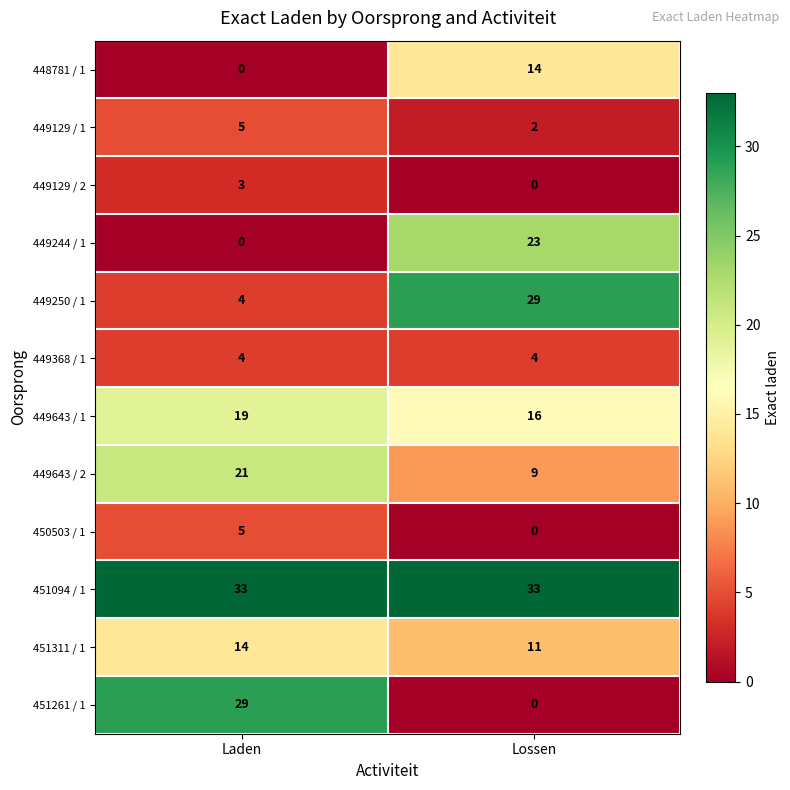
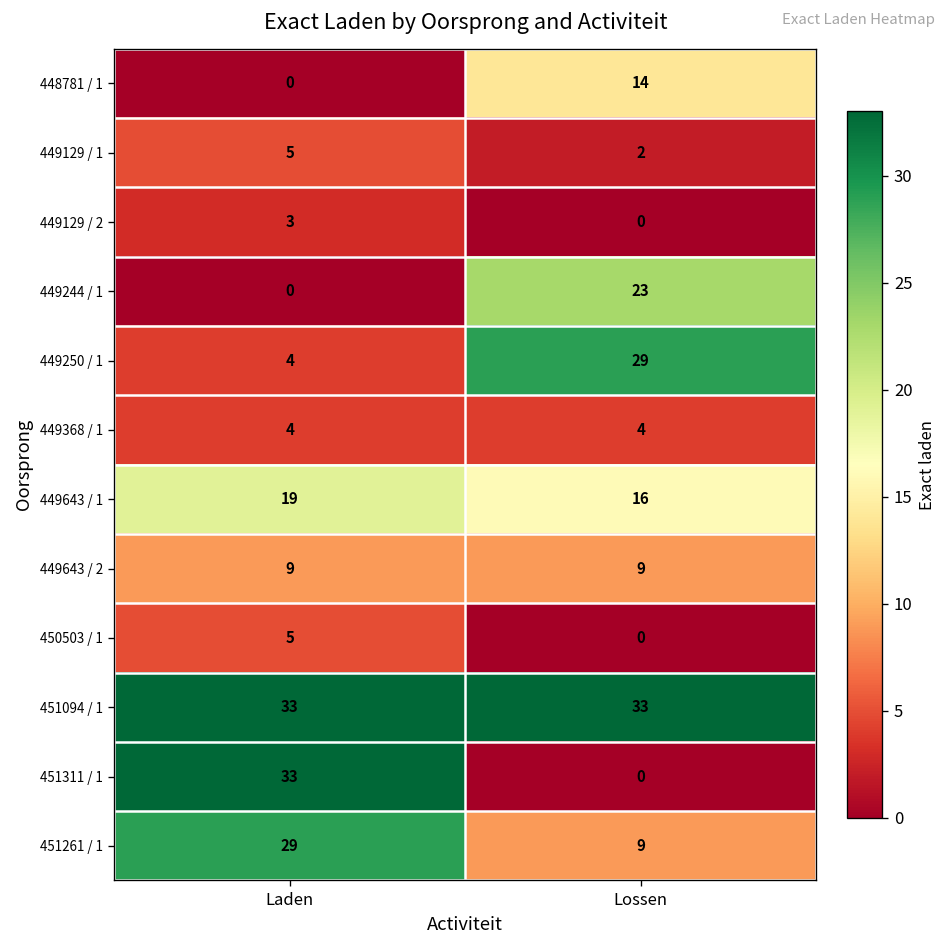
449643 / 2, Laden: 21 -> 9
451311 / 1, Laden: 14 -> 33
451311 / 1, Lossen: 11 -> 0
451261 / 1, Lossen: 0 -> 9
